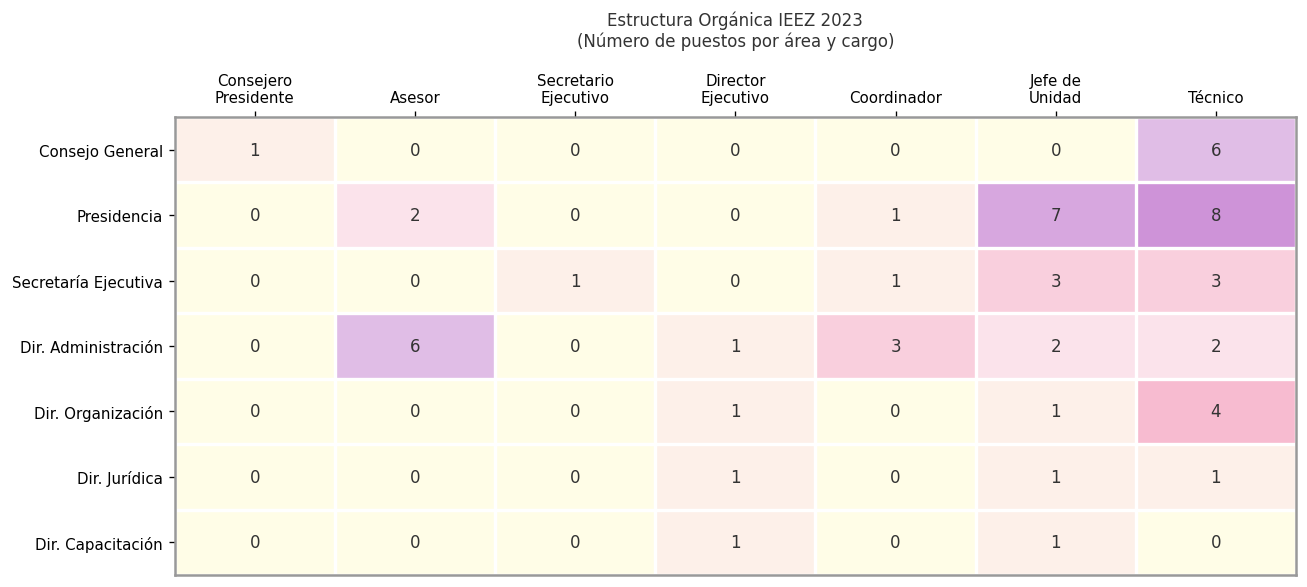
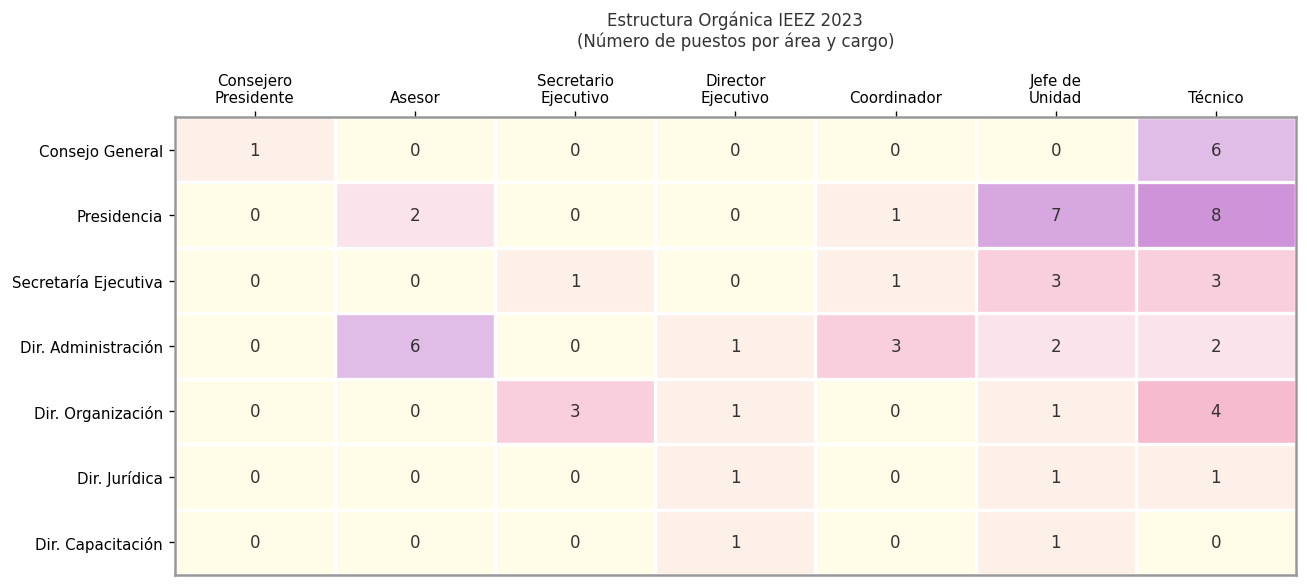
Dir. Organización, Secretario Ejecutivo: 0 -> 3
